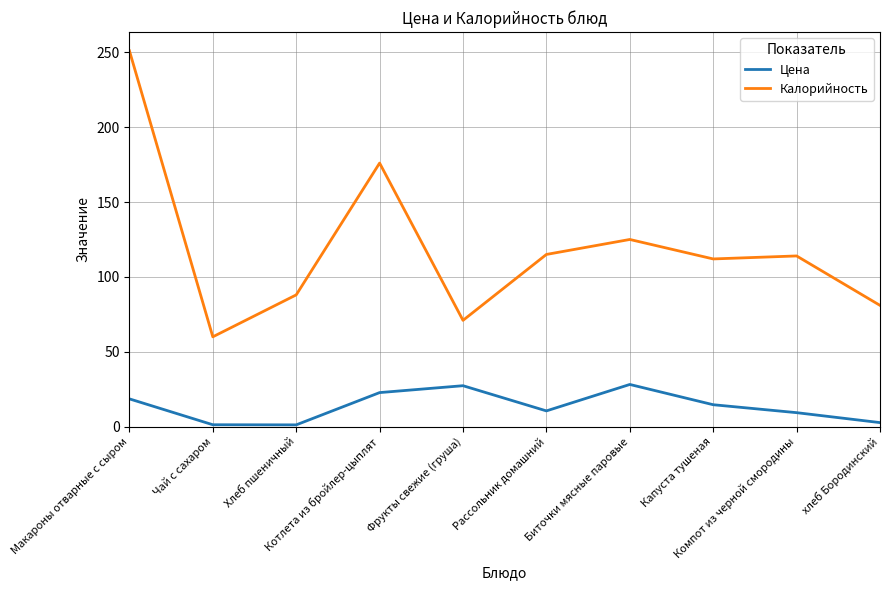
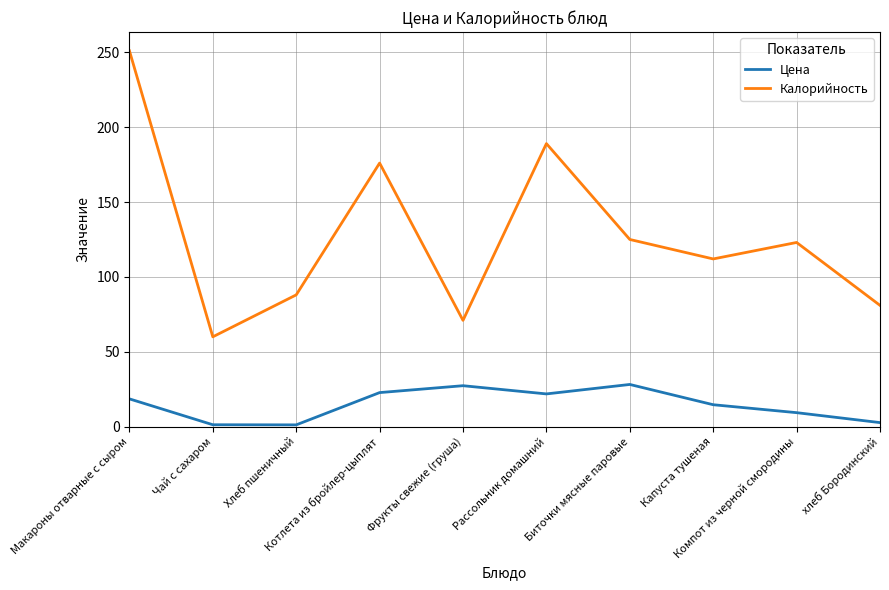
Цена, Рассольник домашний: 11 -> 22
Калорийность, Рассольник домашний: 115 -> 189
Калорийность, Компот из черной смородины: 114 -> 123
